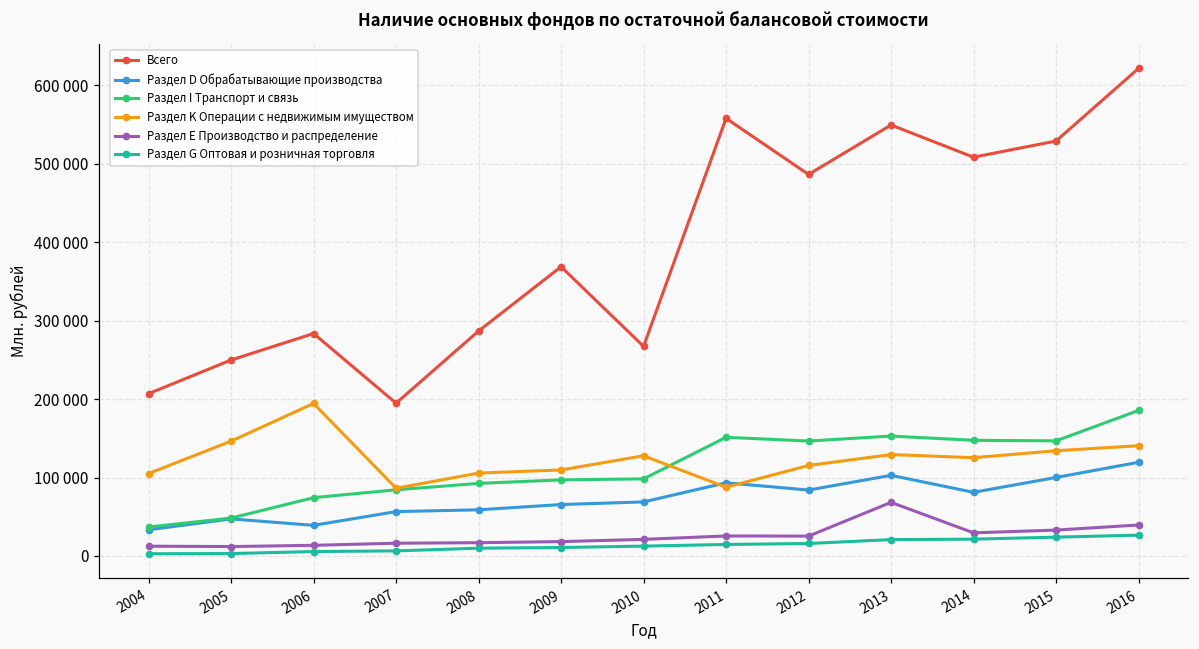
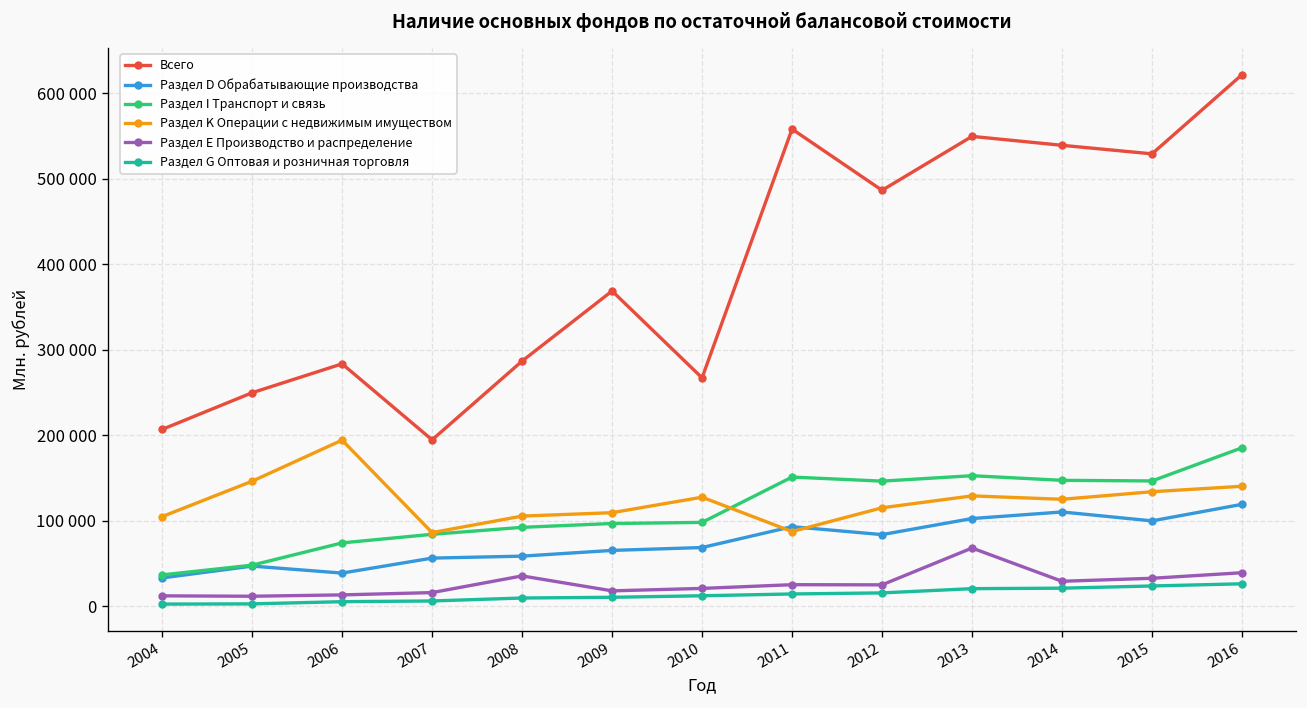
Раздел Е Производство и распределение, 2008: 20000 -> 40000
Всего, 2014: 510000 -> 540000
Раздел D Обрабатывающие производства, 2014: 80000 -> 110000
